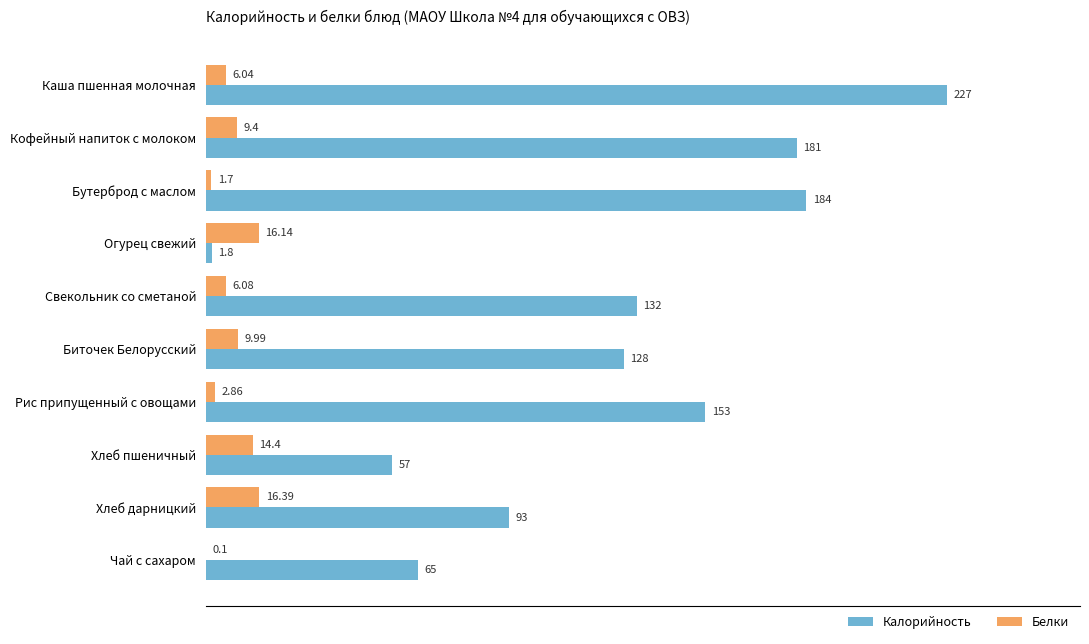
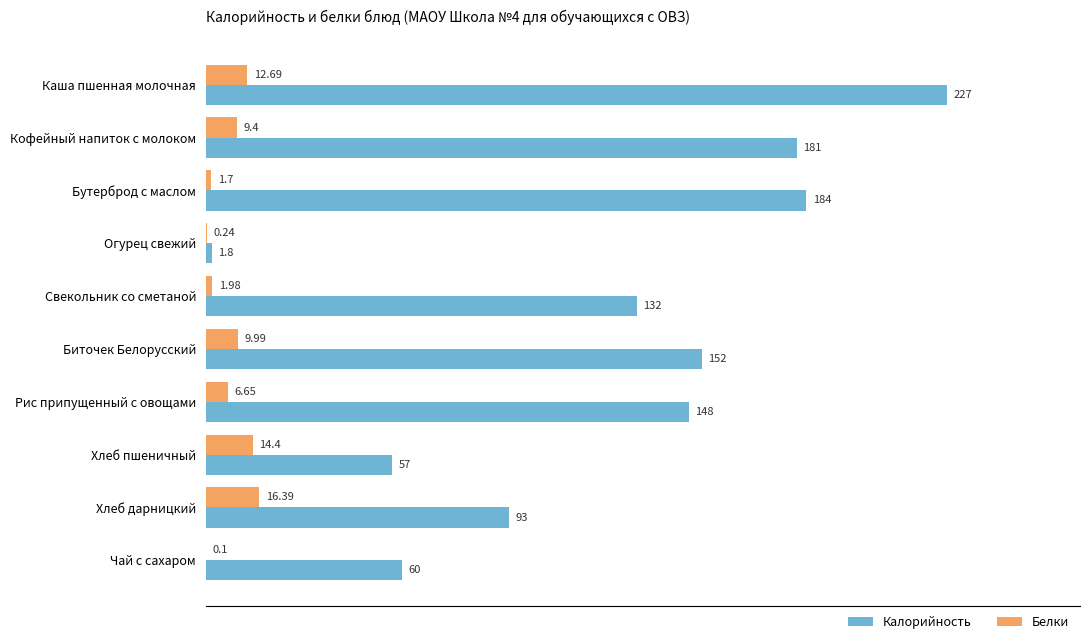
Белки, Каша пшенная молочная: 6.04 -> 12.69
Белки, Огурец свежий: 16.14 -> 0.24
Белки, Свекольник со сметаной: 6.08 -> 1.98
Калорийность, Биточек Белорусский: 128 -> 152
Белки, Рис припущенный с овощами: 2.86 -> 6.65
Калорийность, Рис припущенный с овощами: 153 -> 148
Калорийность, Чай с сахаром: 65 -> 60
